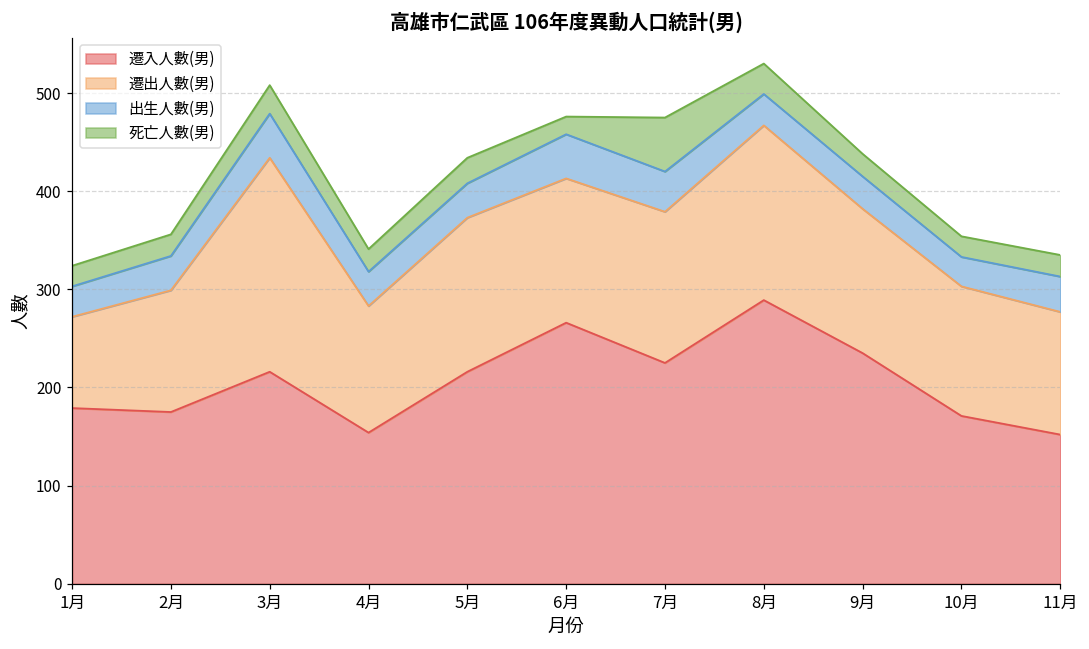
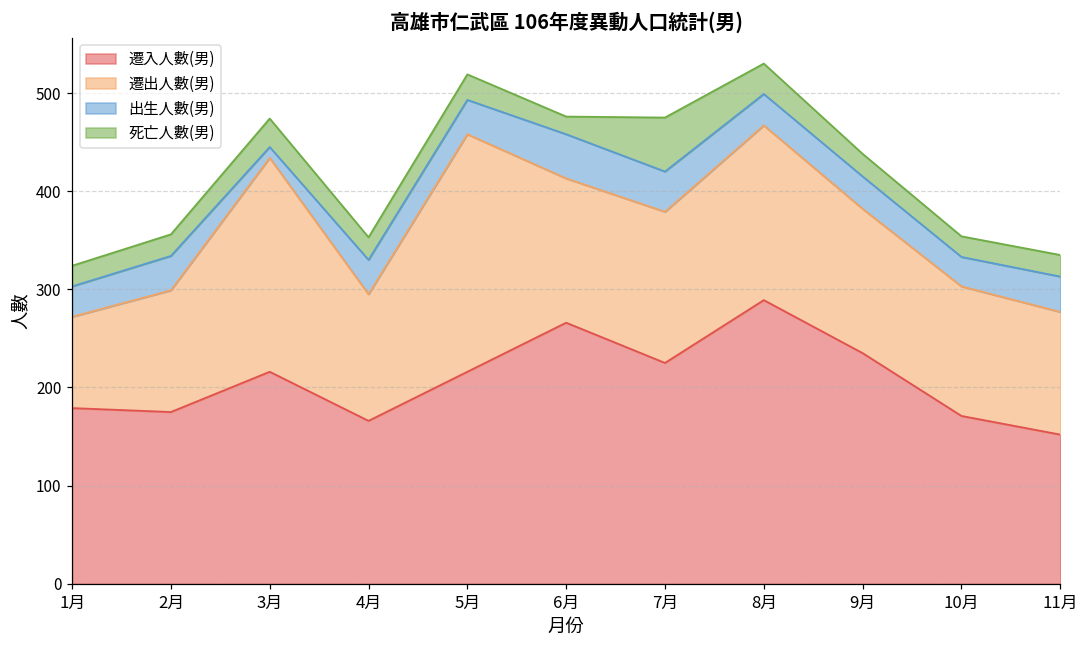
出生人數(男), 3月: 50 -> 10
遷入人數(男), 4月: 150 -> 170
遷出人數(男), 5月: 160 -> 240
